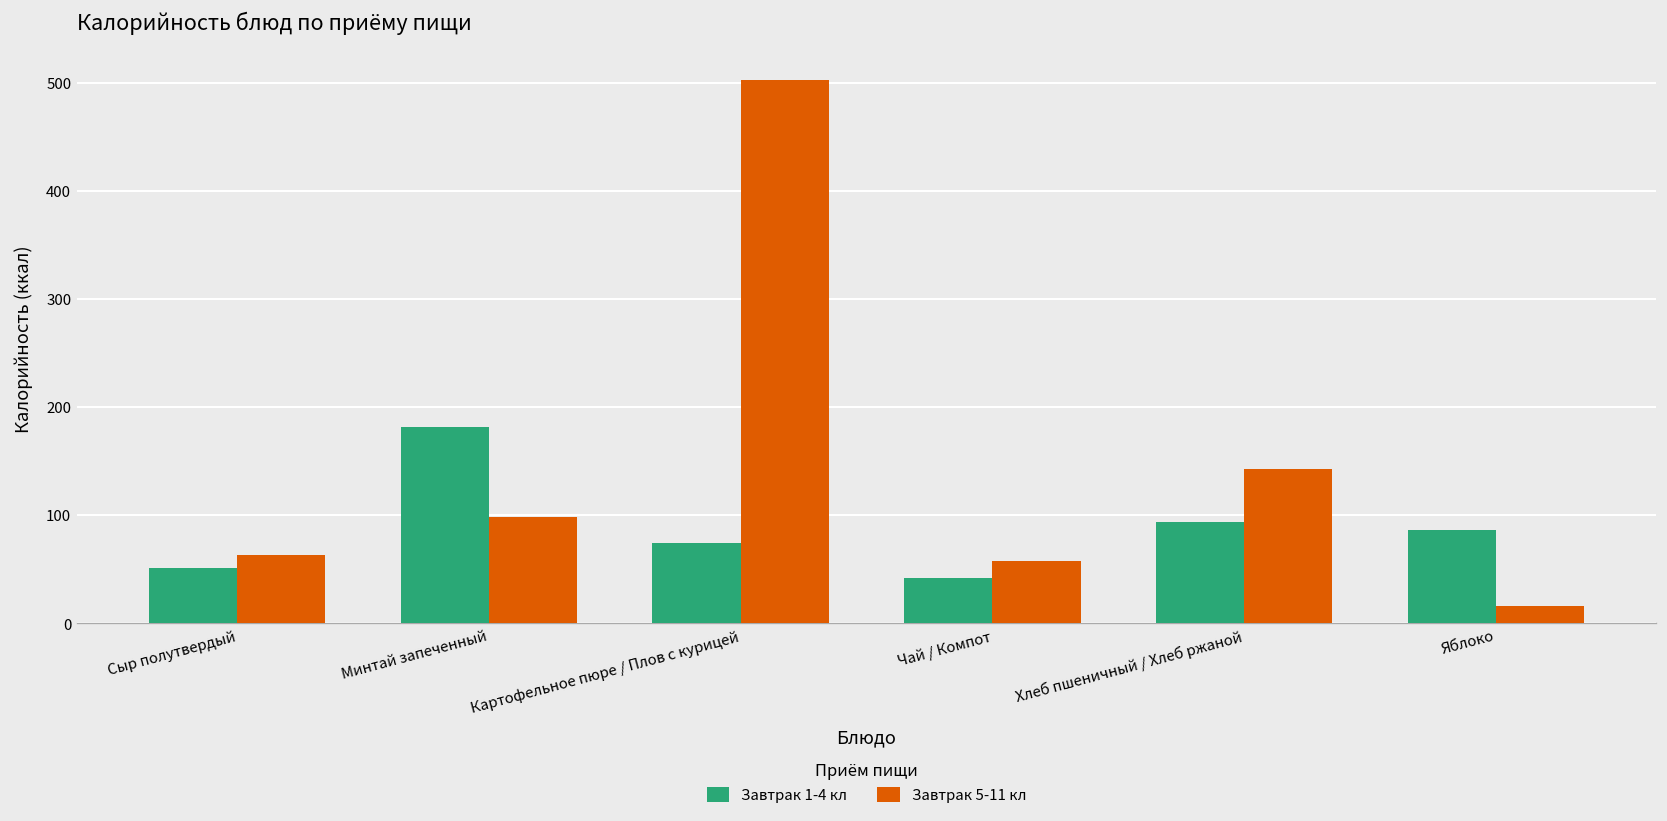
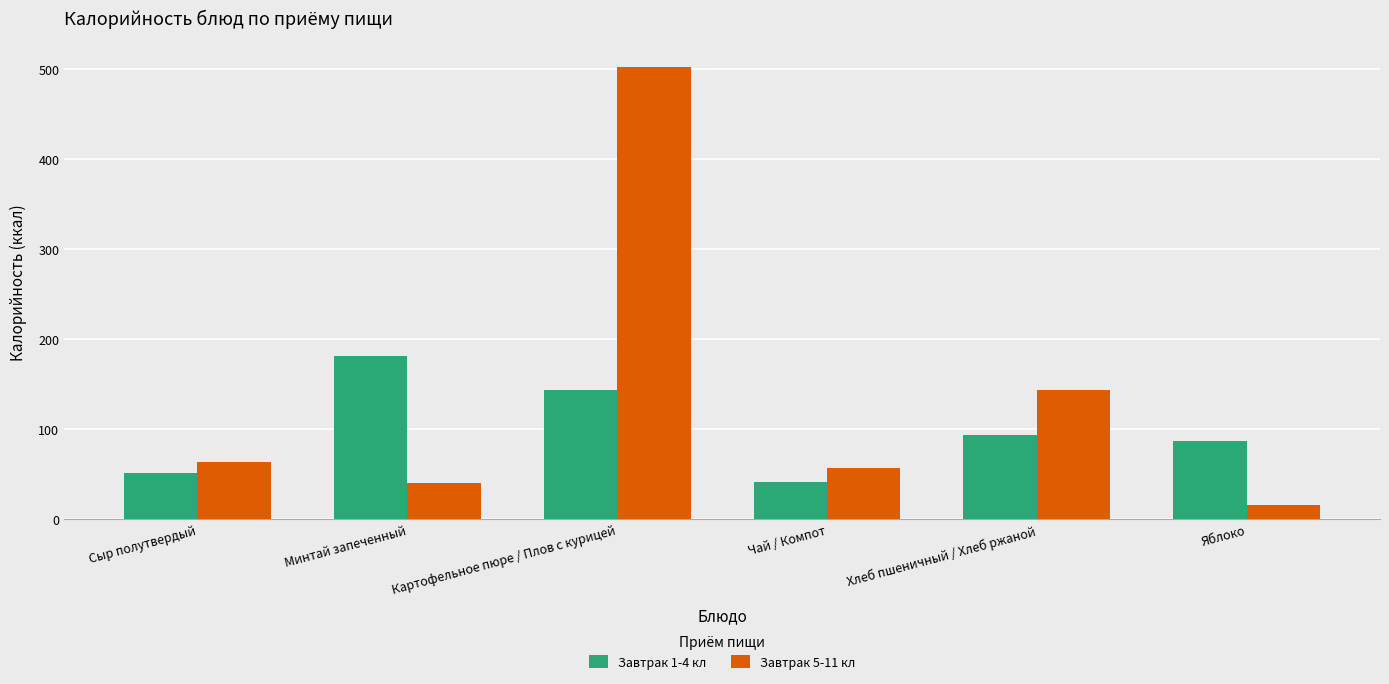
Завтрак 5-11 кл, Минтай запеченный: 100 -> 40
Завтрак 1-4 кл, Картофельное пюре / Плов с курицей: 70 -> 140
